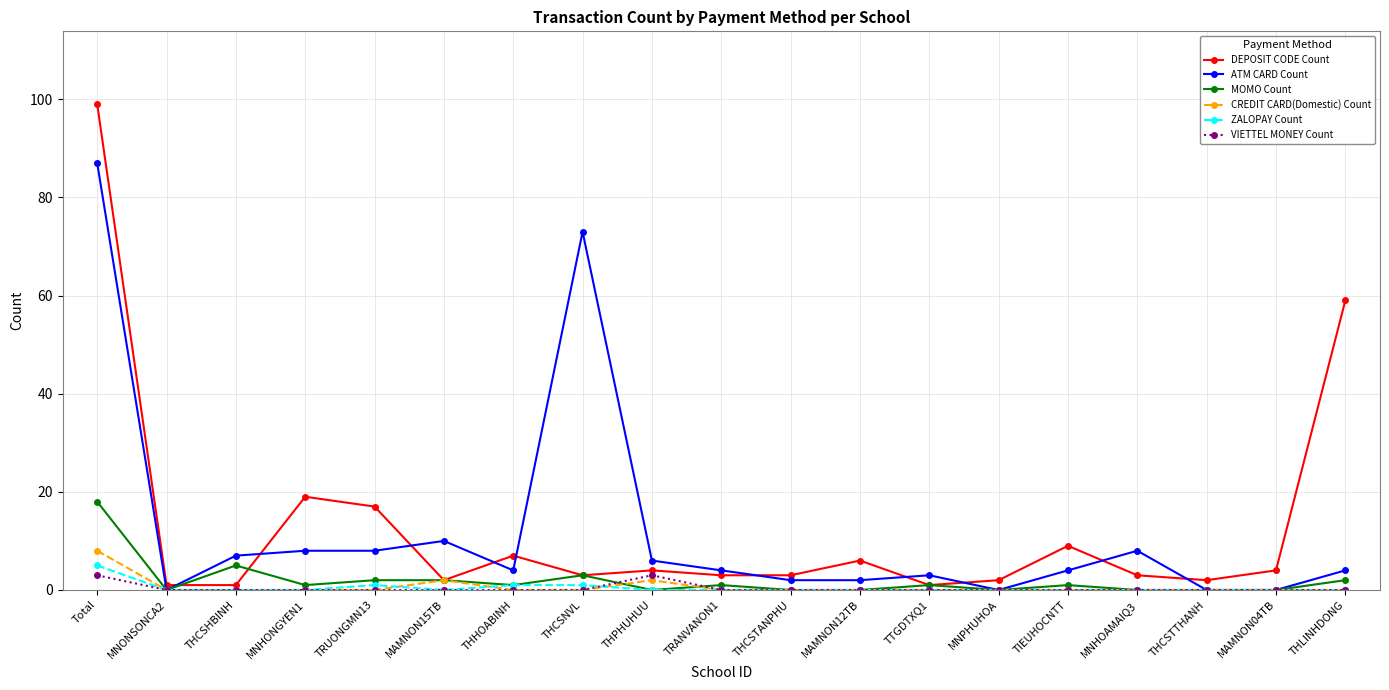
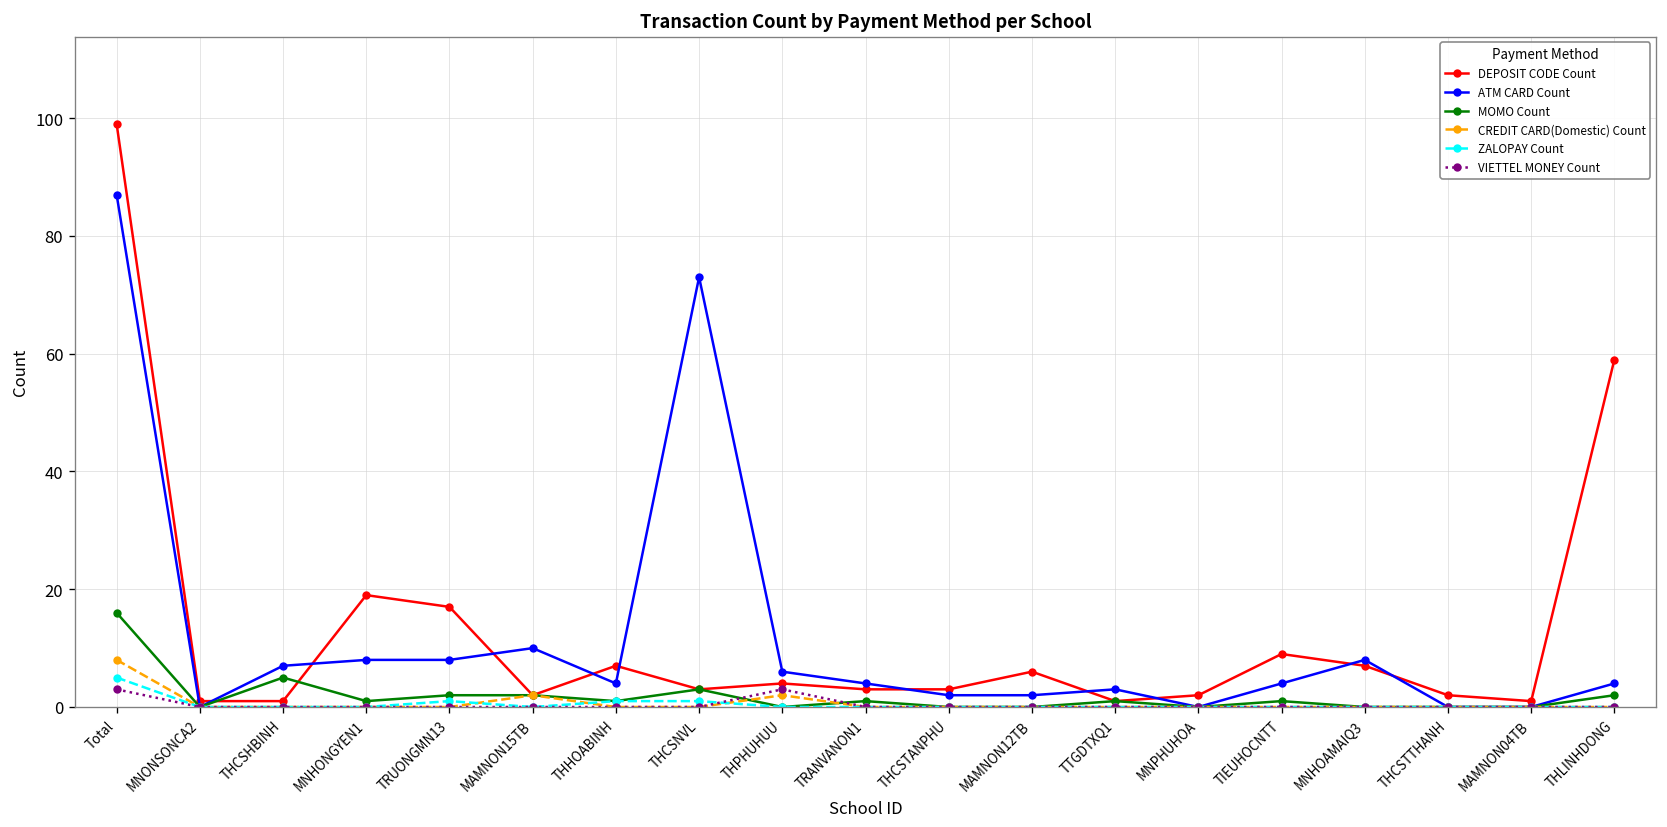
MOMO Count, Total: 18 -> 16
DEPOSIT CODE Count, MNHOAMAIQ3: 3 -> 7
DEPOSIT CODE Count, MAMNON04TB: 4 -> 1
